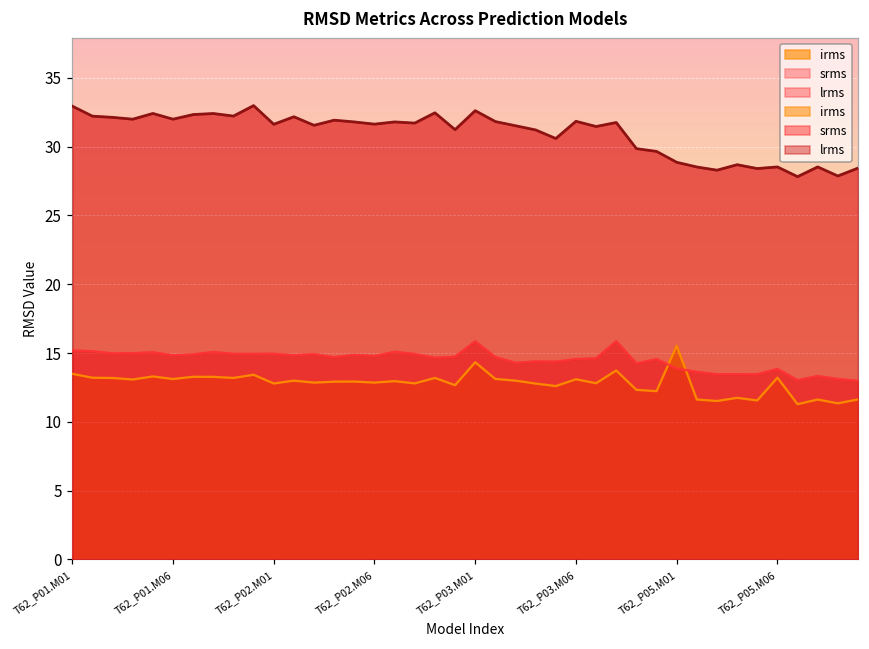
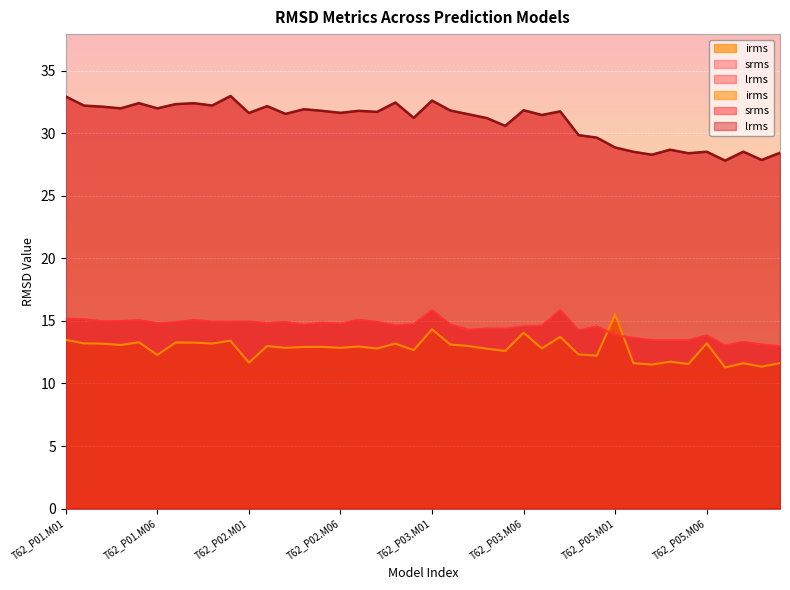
irms, T62_P01.M06: 13.1 -> 12.3
irms, T62_P02.M01: 12.8 -> 11.7
irms, T62_P03.M06: 13.1 -> 14.1
